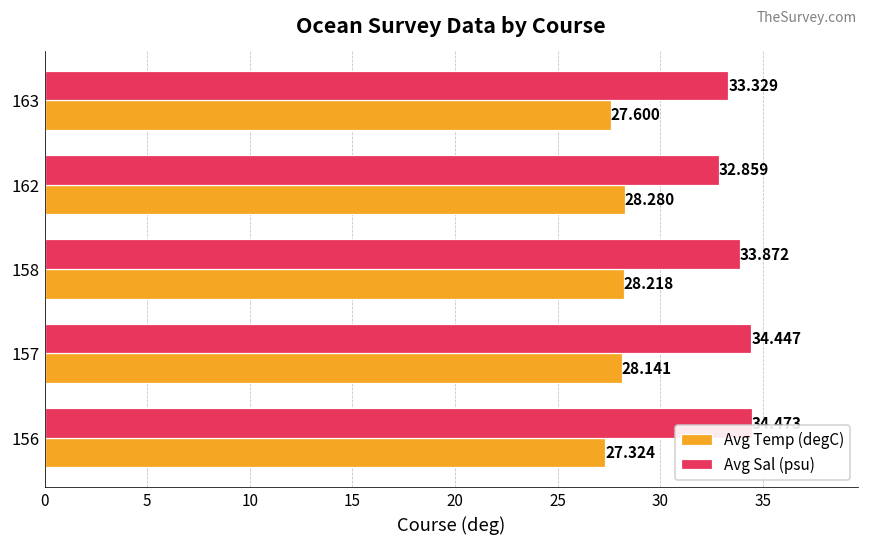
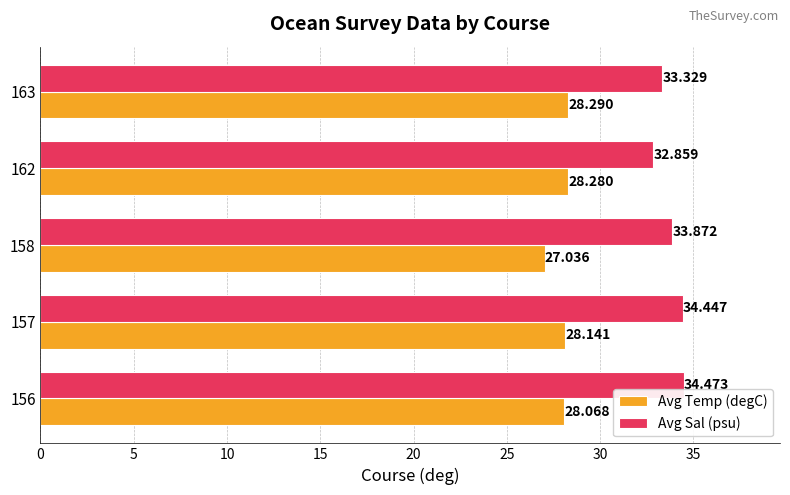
Avg Temp (degC), 163: 27.600 -> 28.290
Avg Temp (degC), 158: 28.218 -> 27.036
Avg Temp (degC), 156: 27.324 -> 28.068
